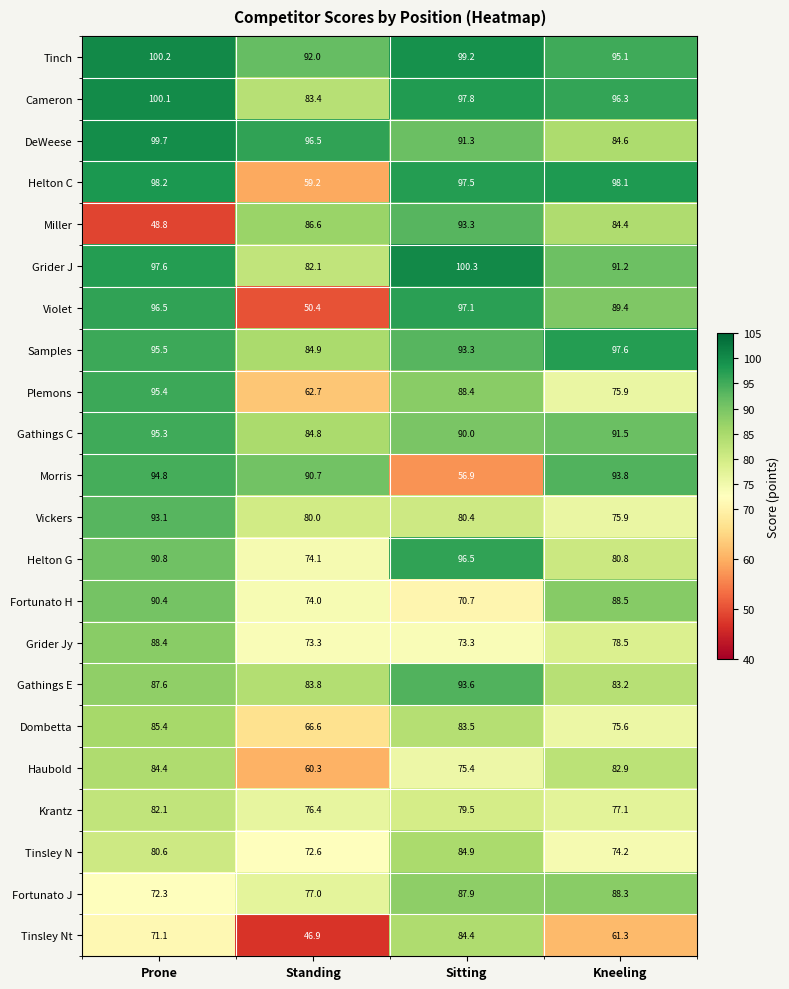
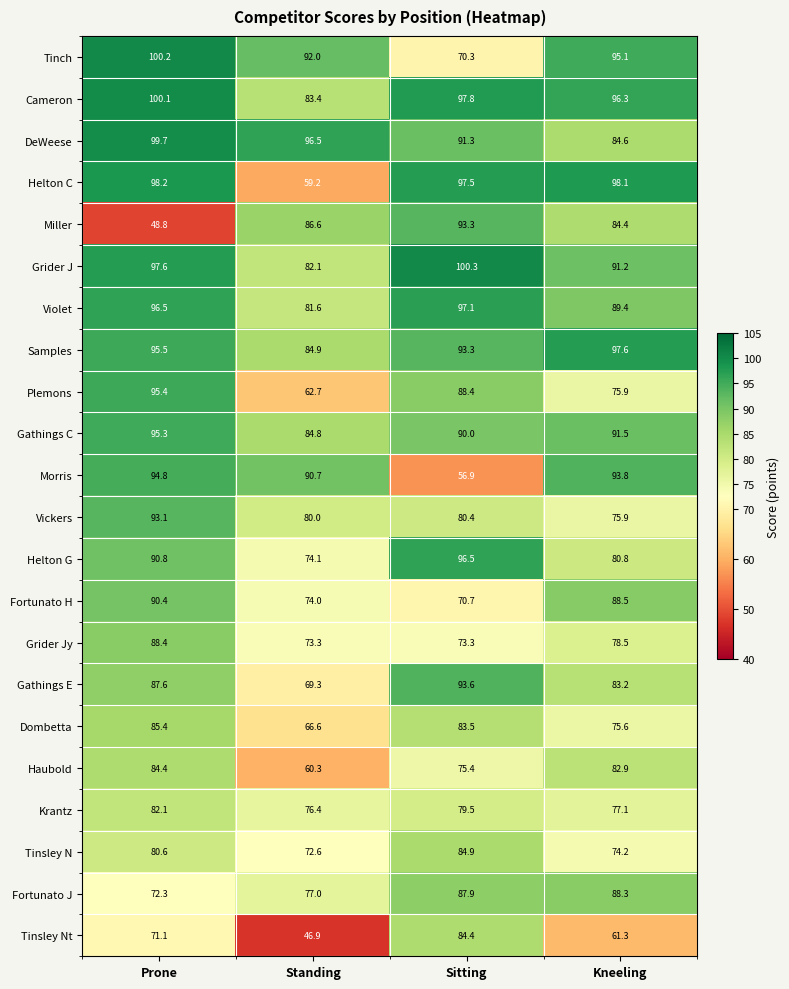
Tinch, Sitting: 99.2 -> 70.3
Violet, Standing: 50.4 -> 81.6
Gathings E, Standing: 83.8 -> 69.3
